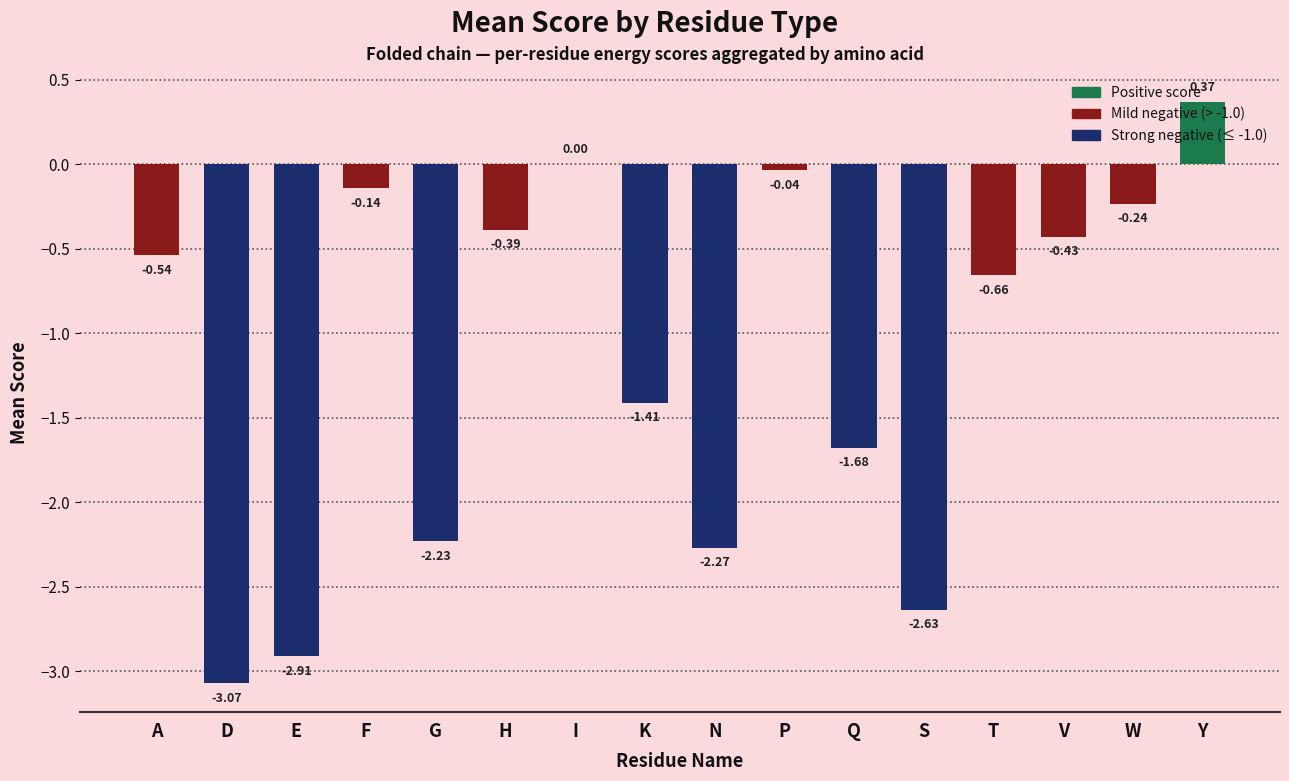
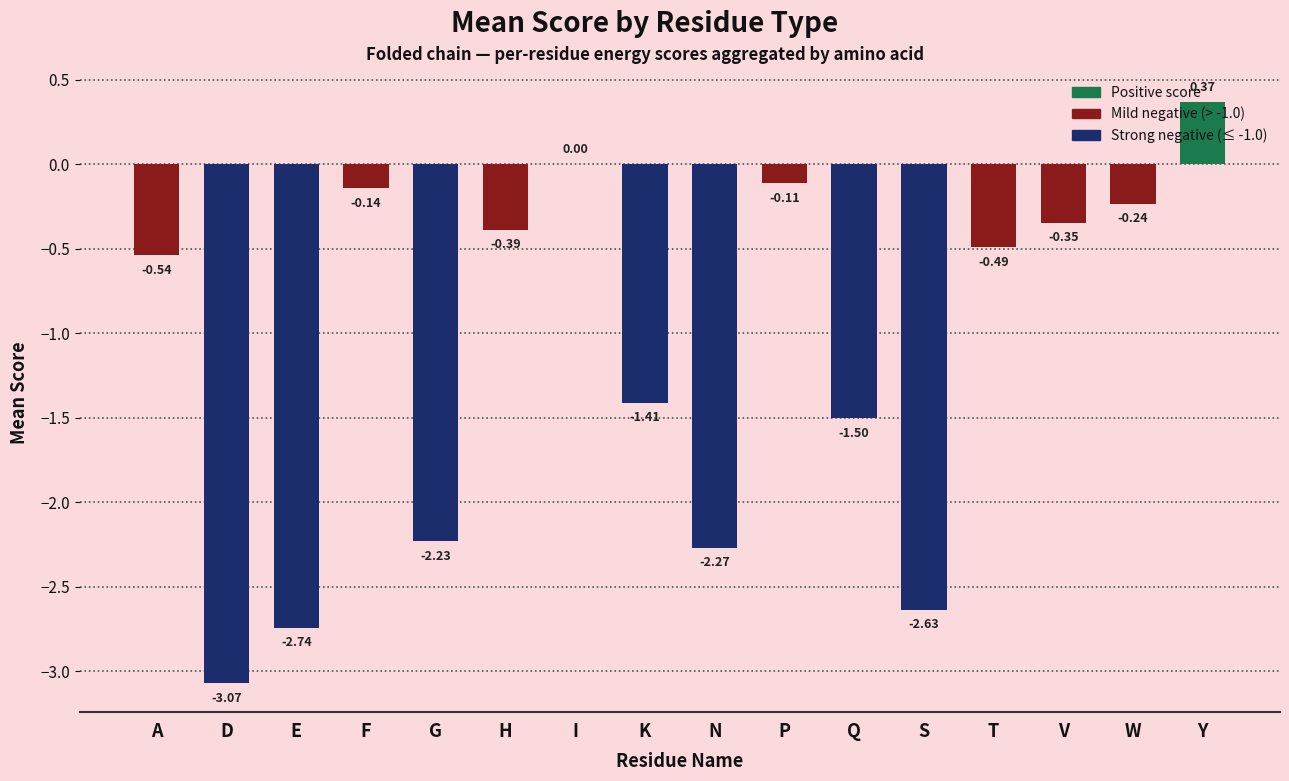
E: -2.91 -> -2.74
P: -0.04 -> -0.11
Q: -1.68 -> -1.50
T: -0.66 -> -0.49
V: -0.43 -> -0.35
